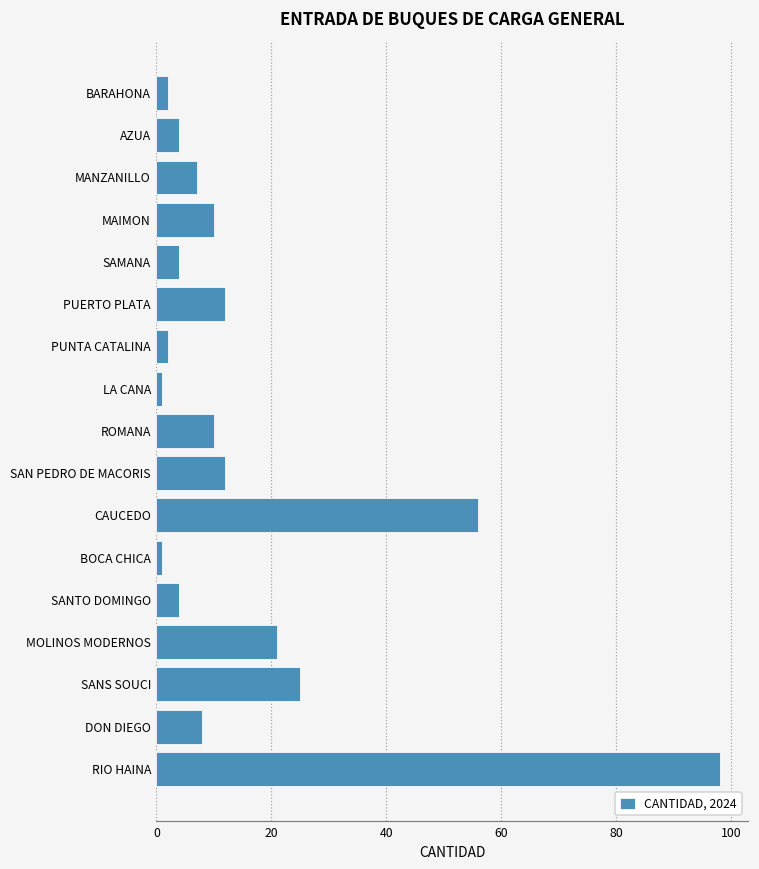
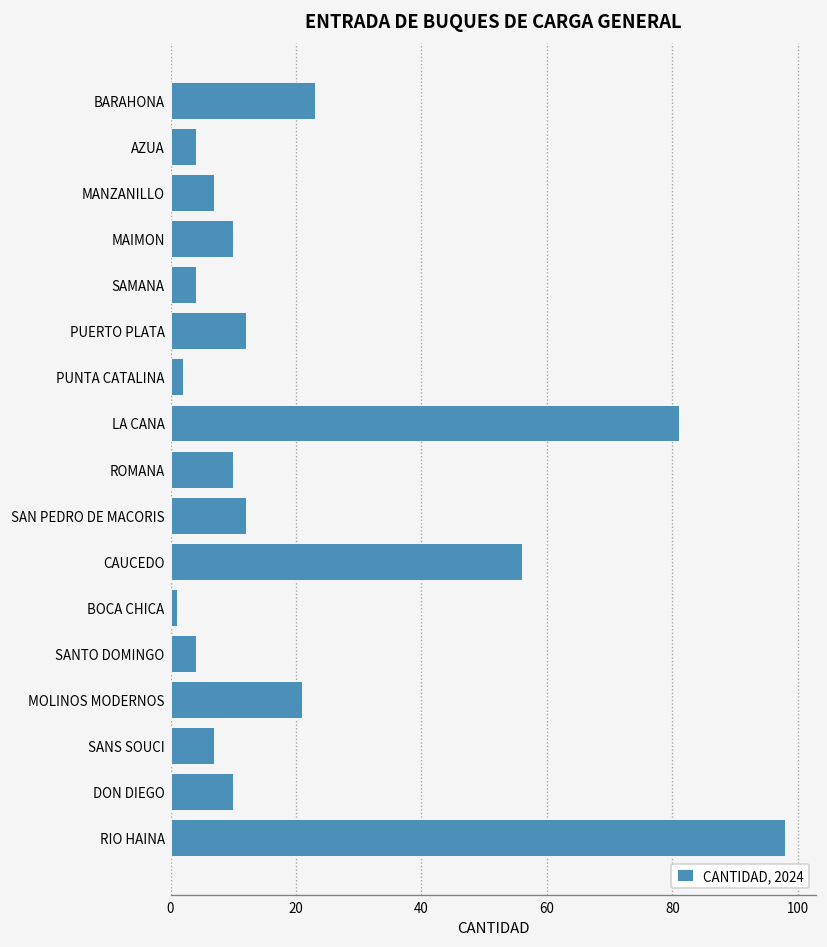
BARAHONA: 2 -> 23
LA CANA: 1 -> 81
SANS SOUCI: 25 -> 7
DON DIEGO: 8 -> 10
